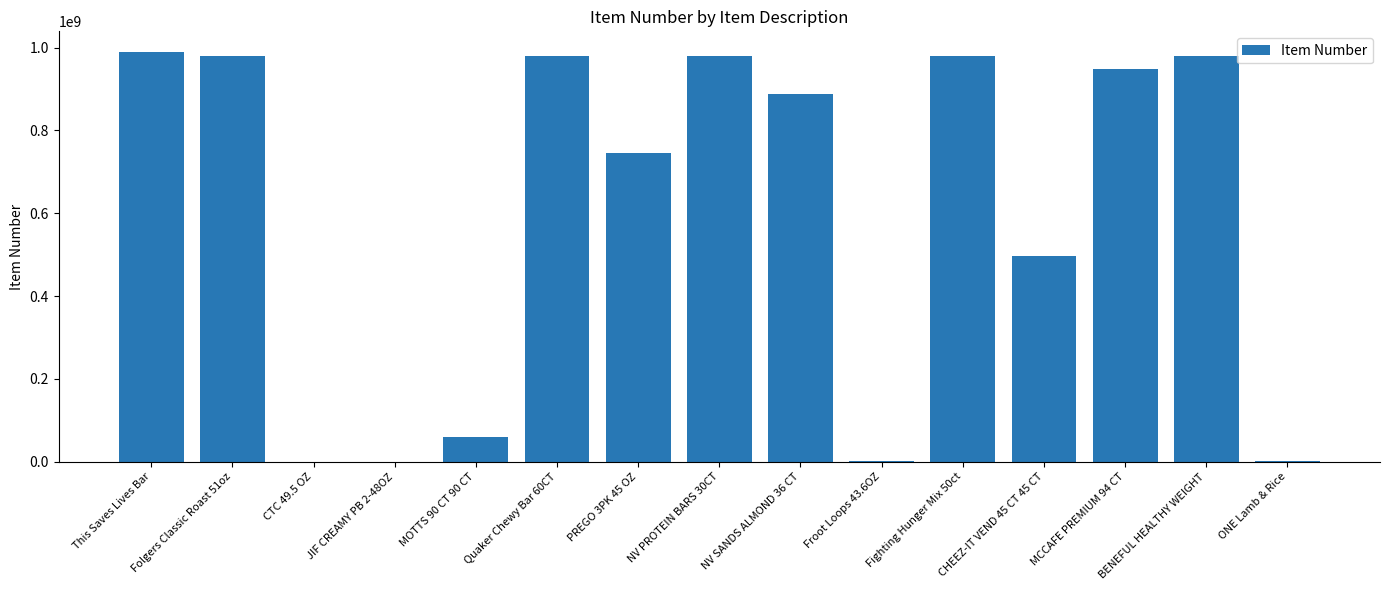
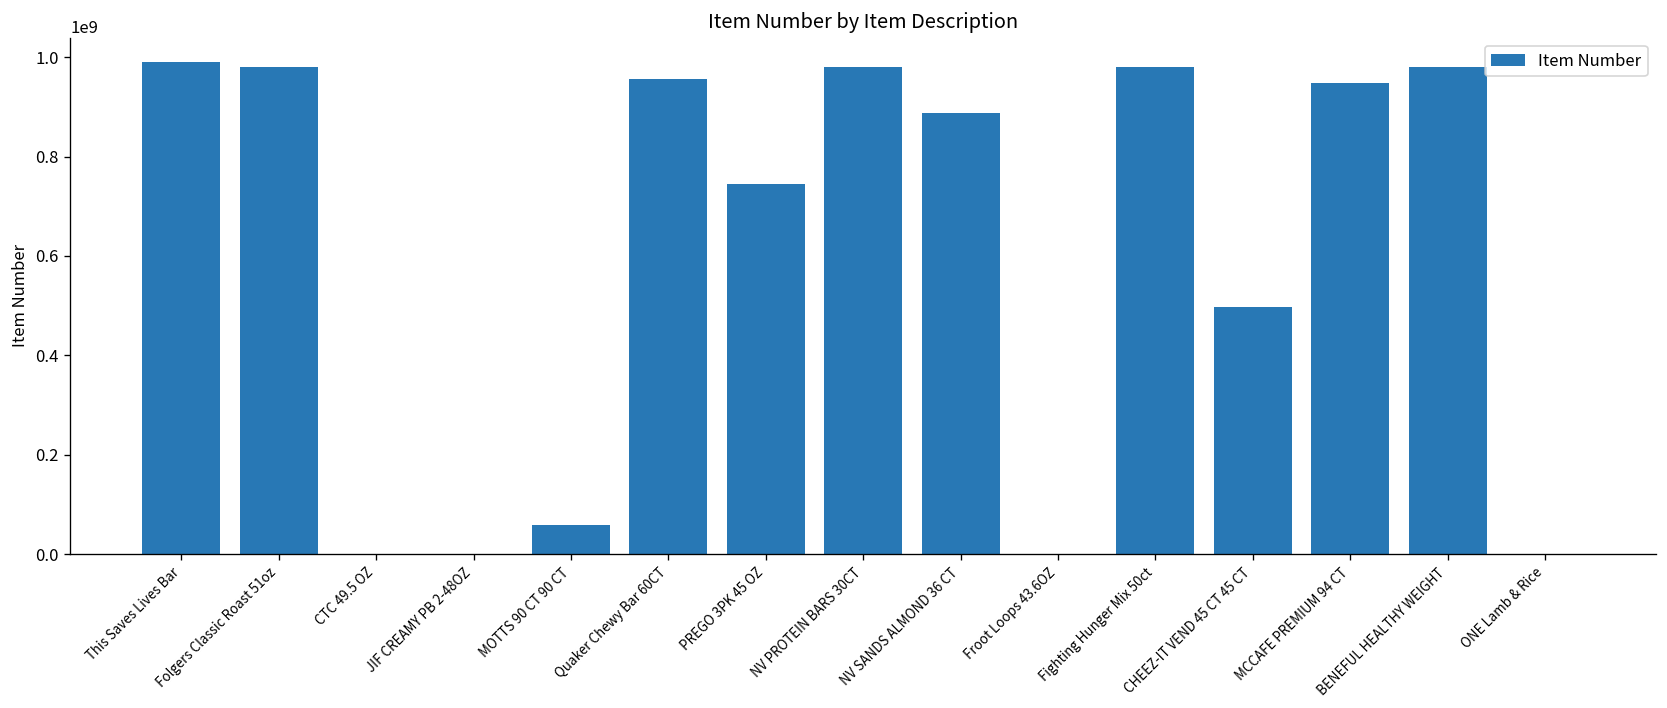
Quaker Chewy Bar 60CT: 980000000 -> 960000000
